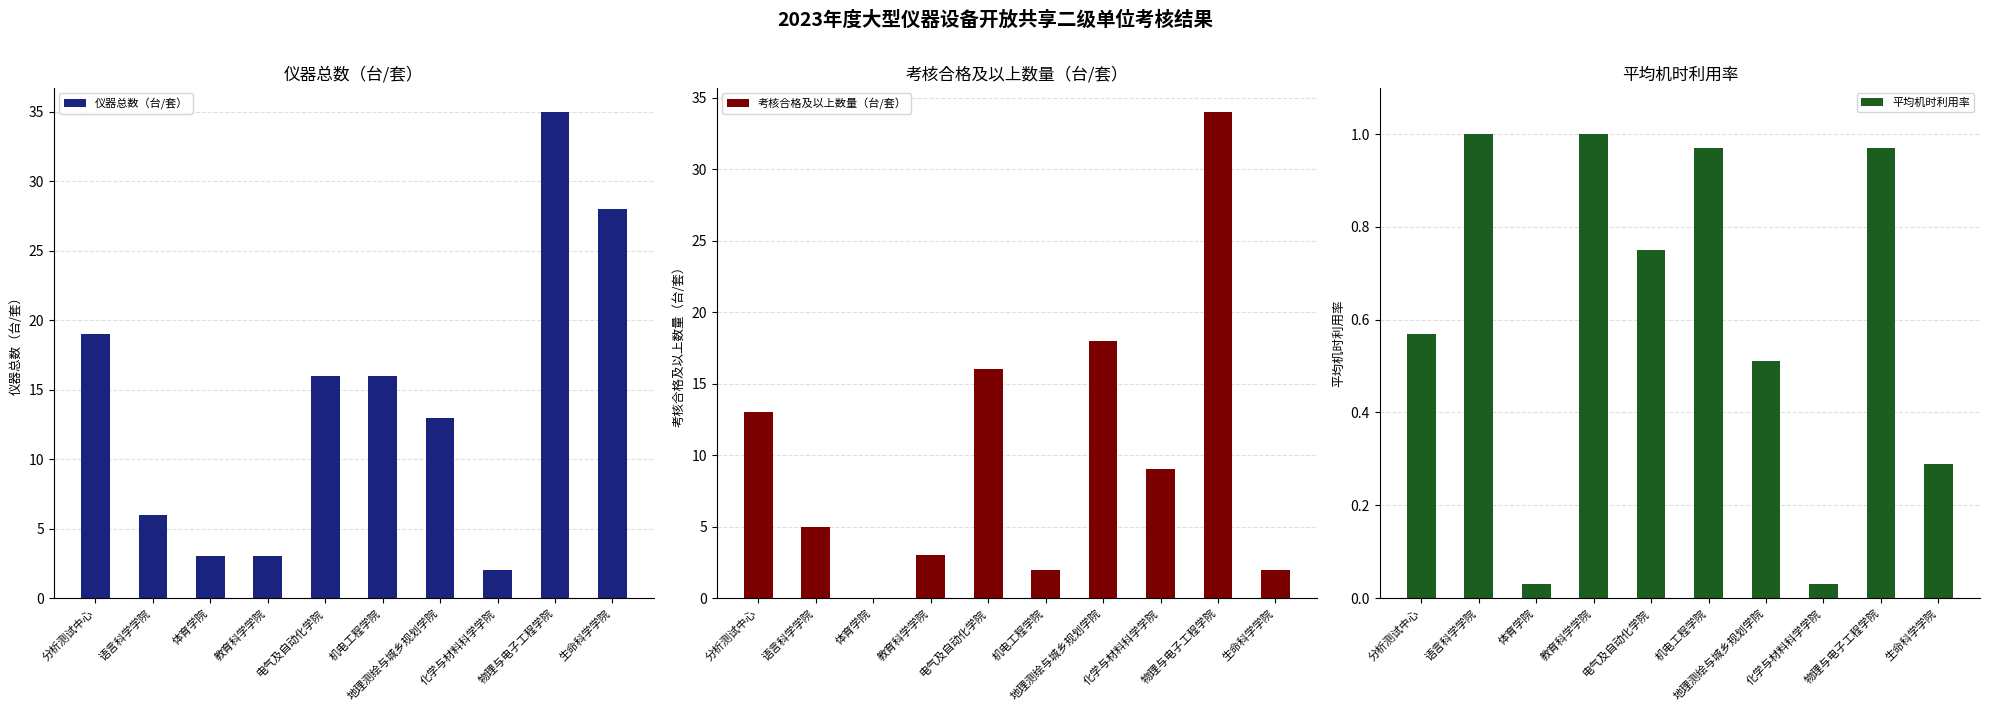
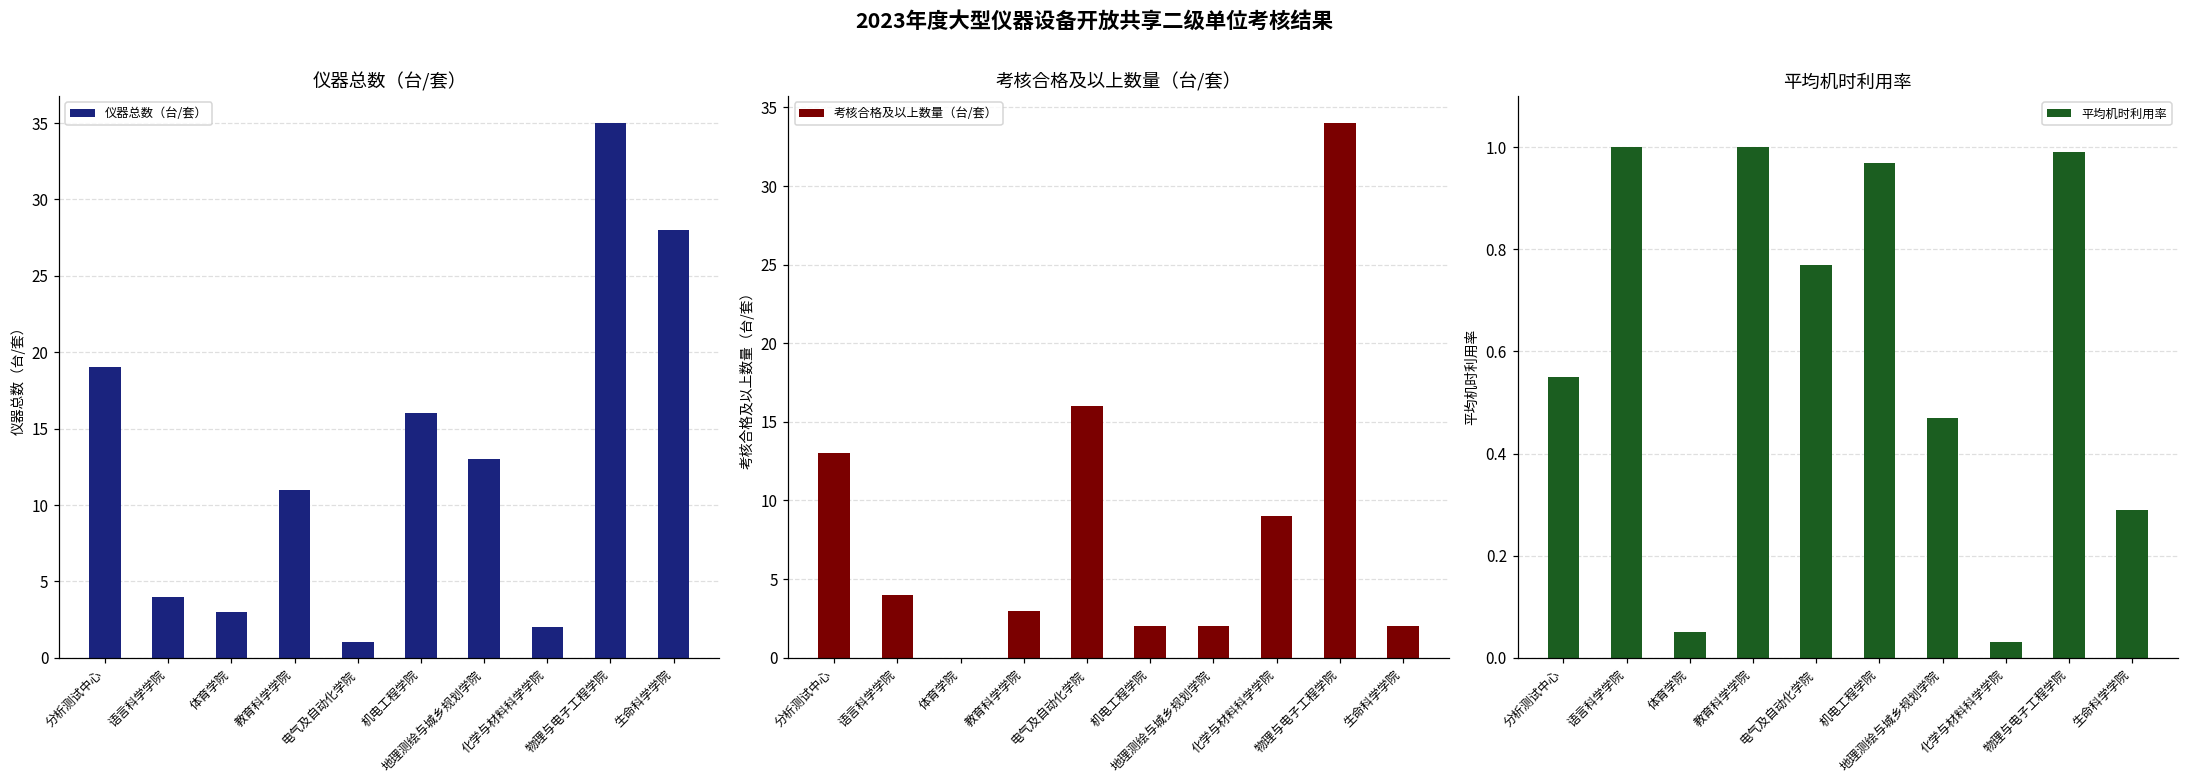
仪器总数（台/套）, 语言科学学院: 6 -> 4
仪器总数（台/套）, 教育科学学院: 3 -> 11
仪器总数（台/套）, 电气及自动化学院: 16 -> 1
考核合格及以上数量（台/套）, 语言科学学院: 5 -> 4
考核合格及以上数量（台/套）, 地理测绘与城乡规划学院: 18 -> 2
平均机时利用率, 分析测试中心: 0.57 -> 0.55
平均机时利用率, 体育学院: 0.03 -> 0.05
平均机时利用率, 电气及自动化学院: 0.75 -> 0.77
平均机时利用率, 地理测绘与城乡规划学院: 0.51 -> 0.47
平均机时利用率, 物理与电子工程学院: 0.97 -> 0.99
